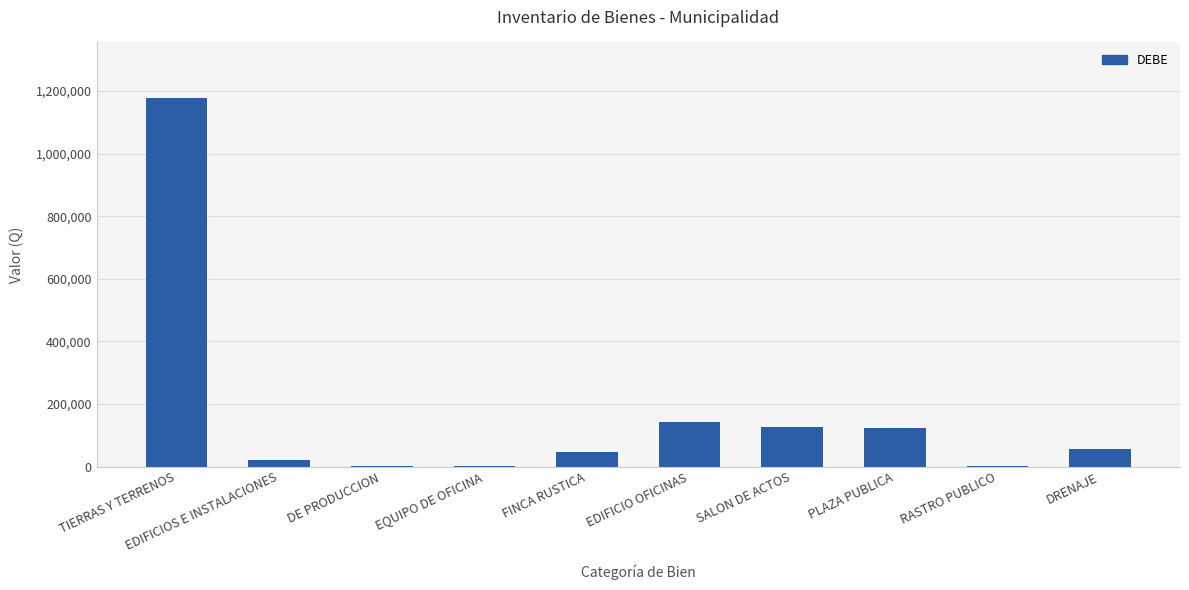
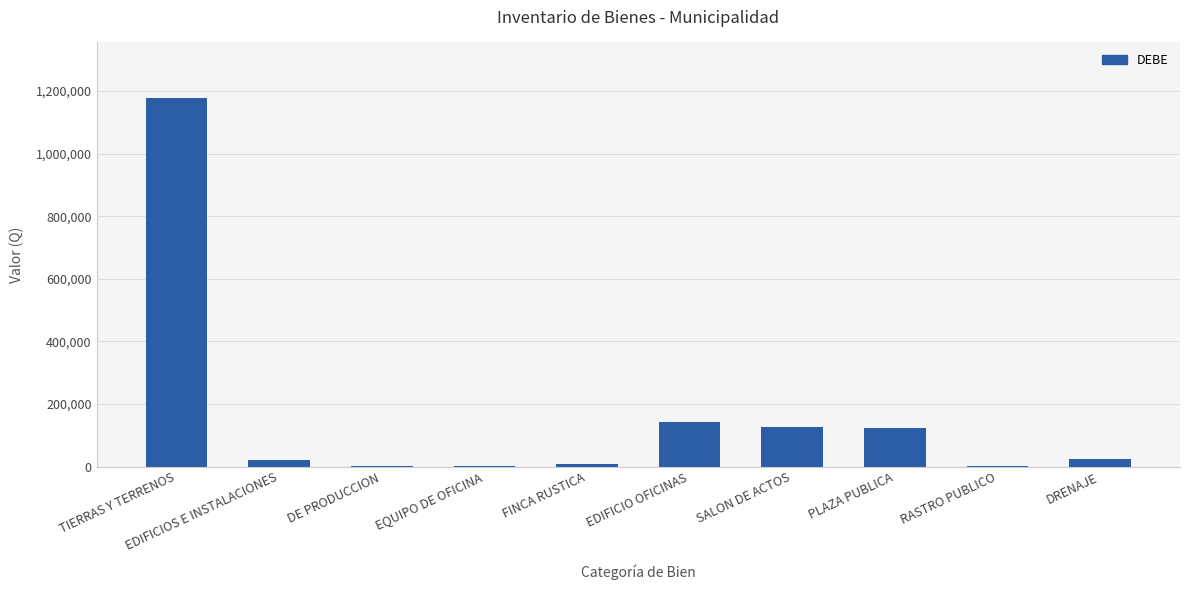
FINCA RUSTICA: 50,000 -> 10,000
DRENAJE: 60,000 -> 20,000
